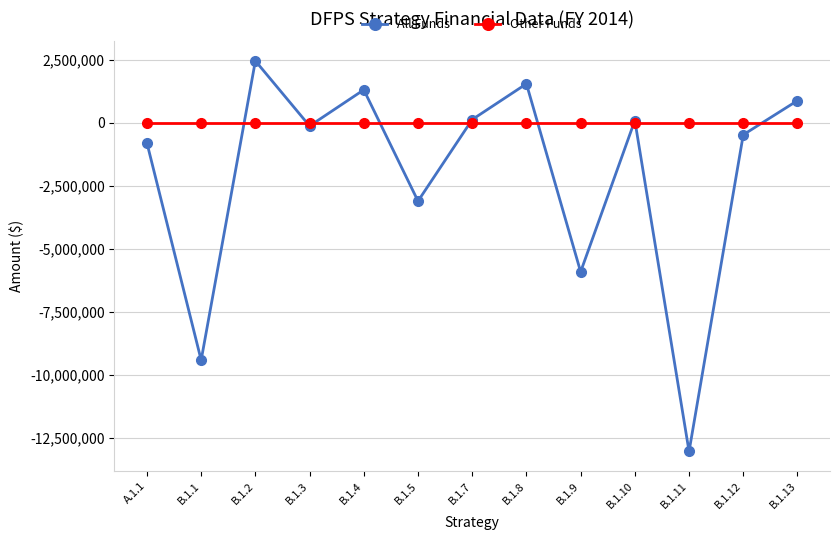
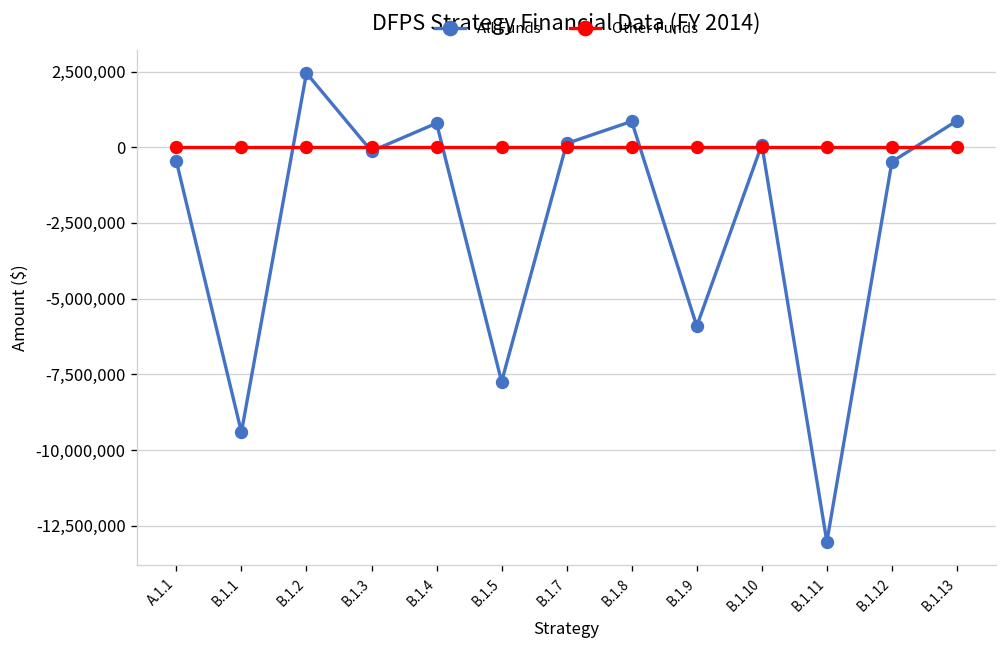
All Funds, A.1.1: -800,000 -> -500,000
All Funds, B.1.4: 1,300,000 -> 800,000
All Funds, B.1.5: -3,100,000 -> -7,700,000
All Funds, B.1.8: 1,500,000 -> 900,000
